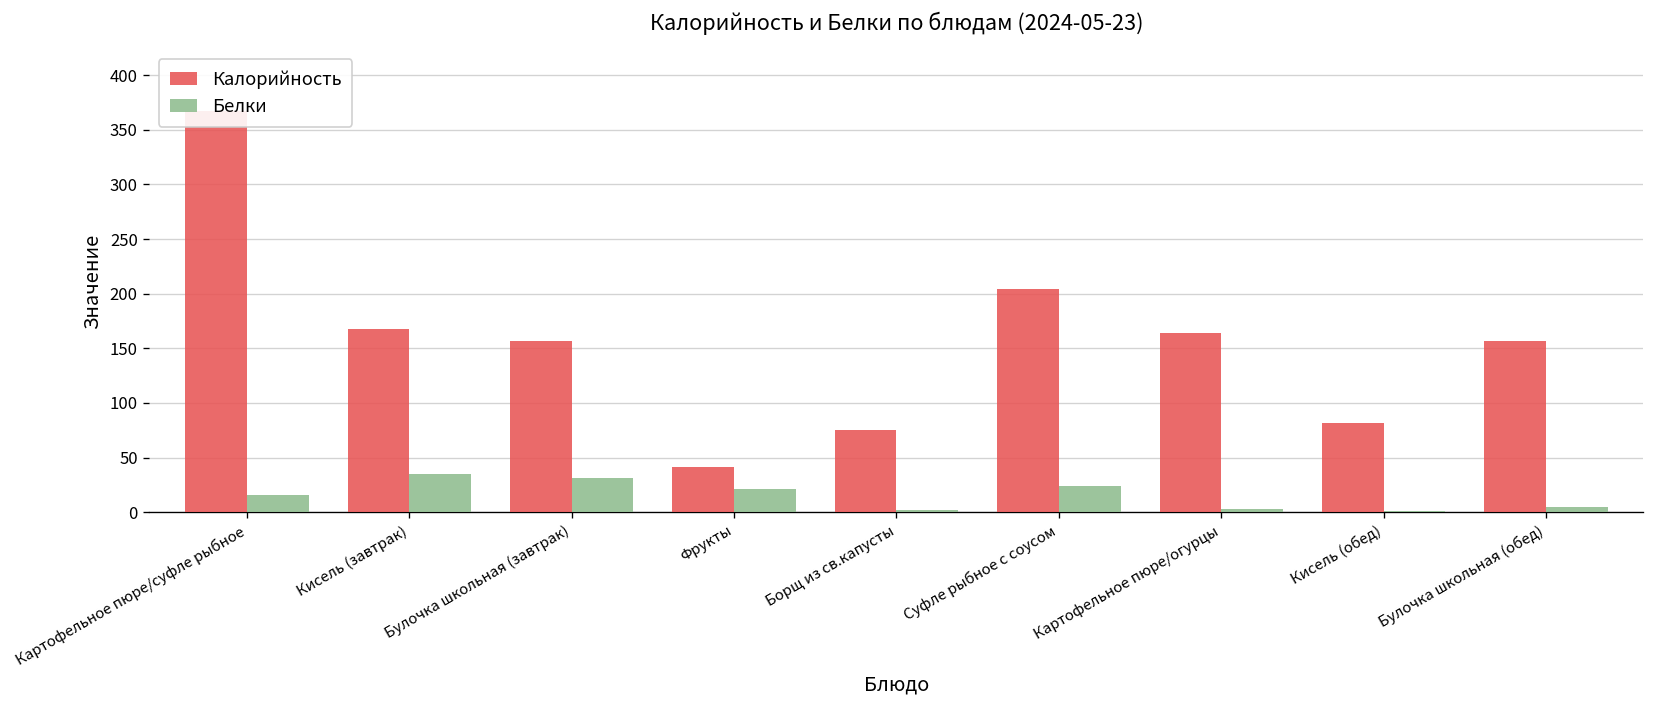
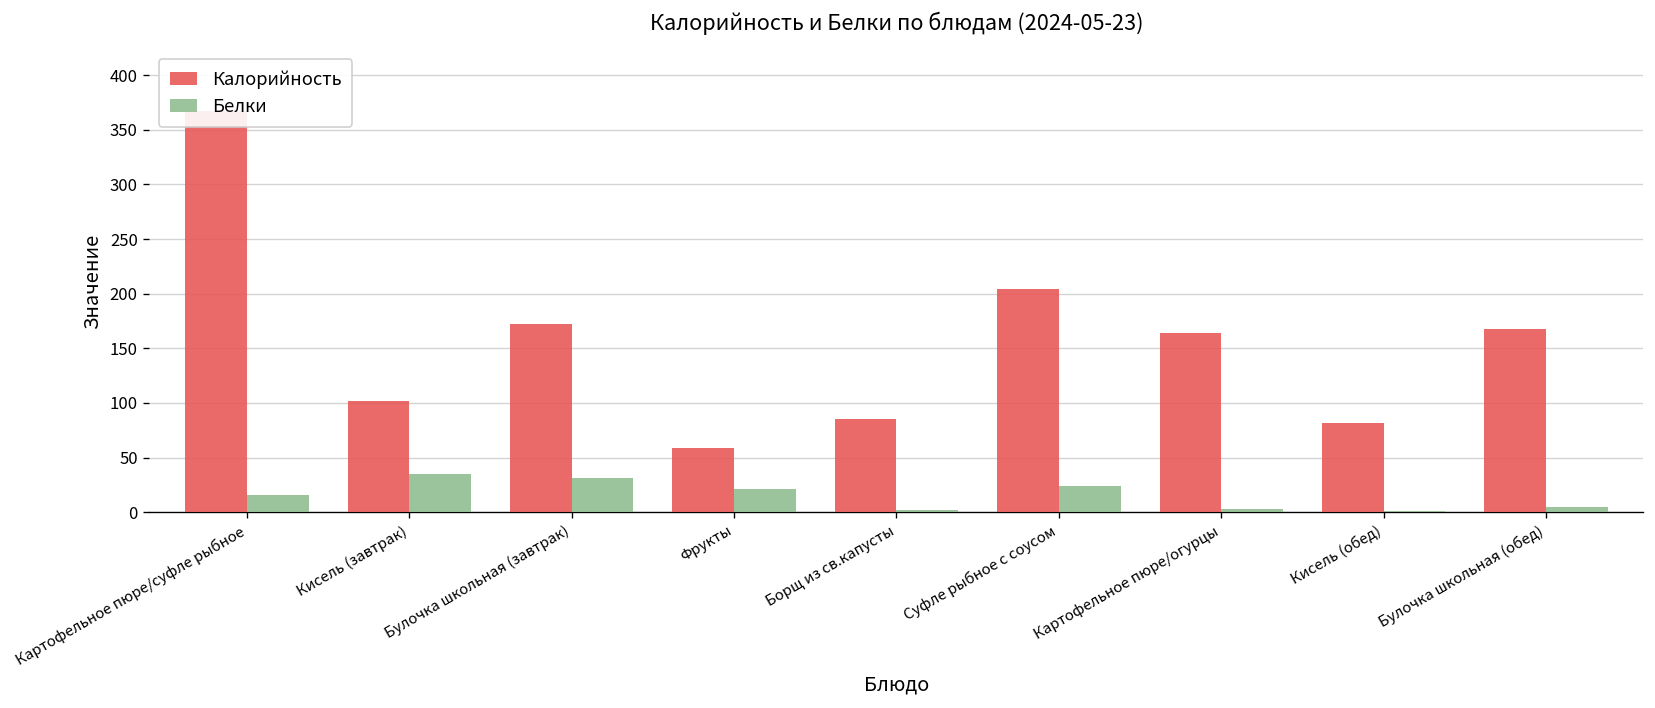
Калорийность, Кисель (завтрак): 170 -> 100
Калорийность, Булочка школьная (завтрак): 160 -> 170
Калорийность, Фрукты: 40 -> 60
Калорийность, Борщ из св.капусты: 80 -> 90
Калорийность, Булочка школьная (обед): 160 -> 170
